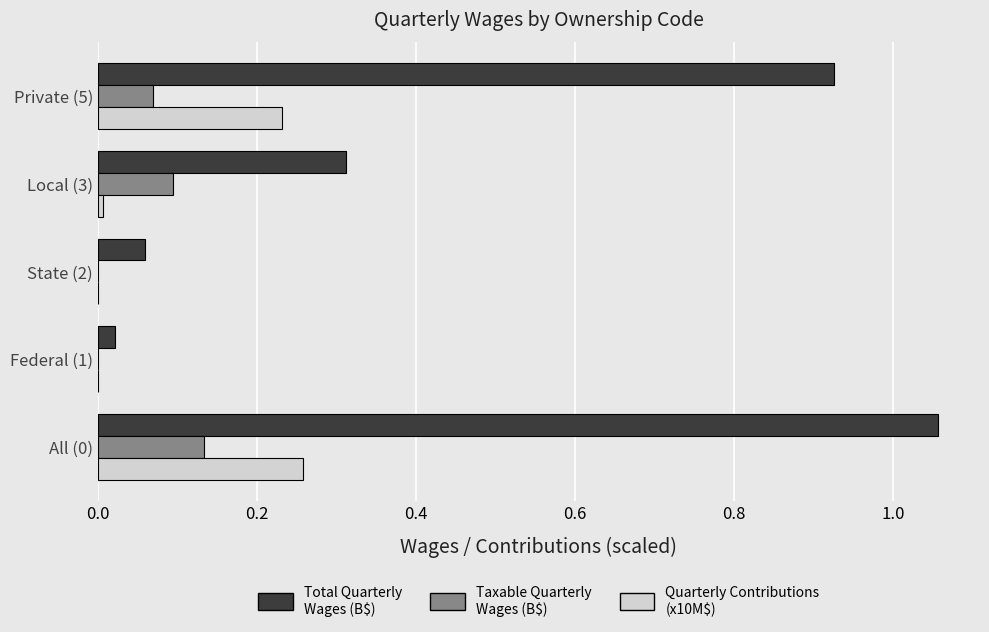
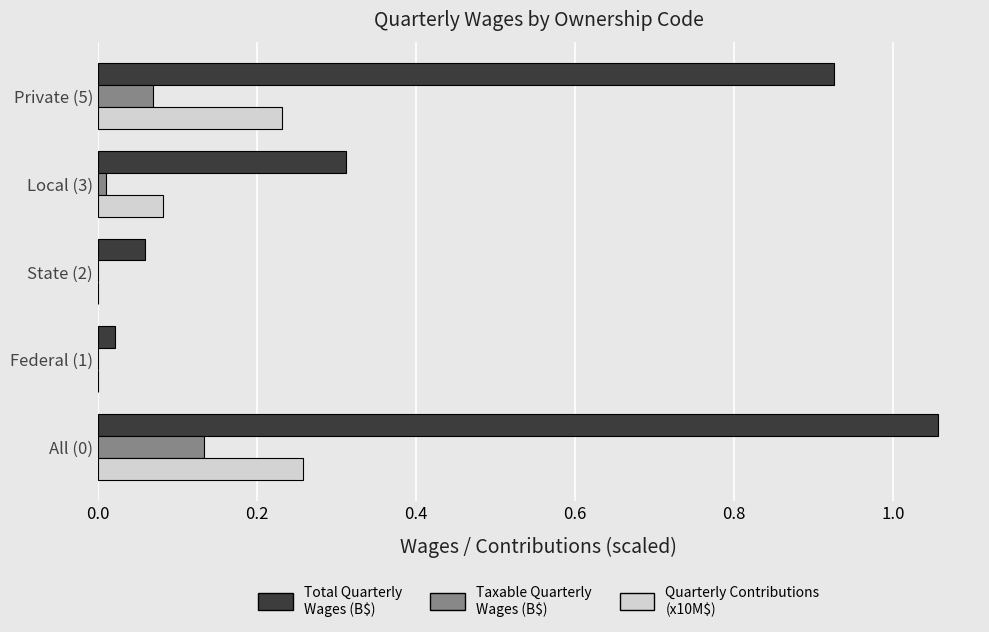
Taxable Quarterly Wages (B$), Local (3): 0.09 -> 0.01
Quarterly Contributions (x10M$), Local (3): 0.01 -> 0.08
